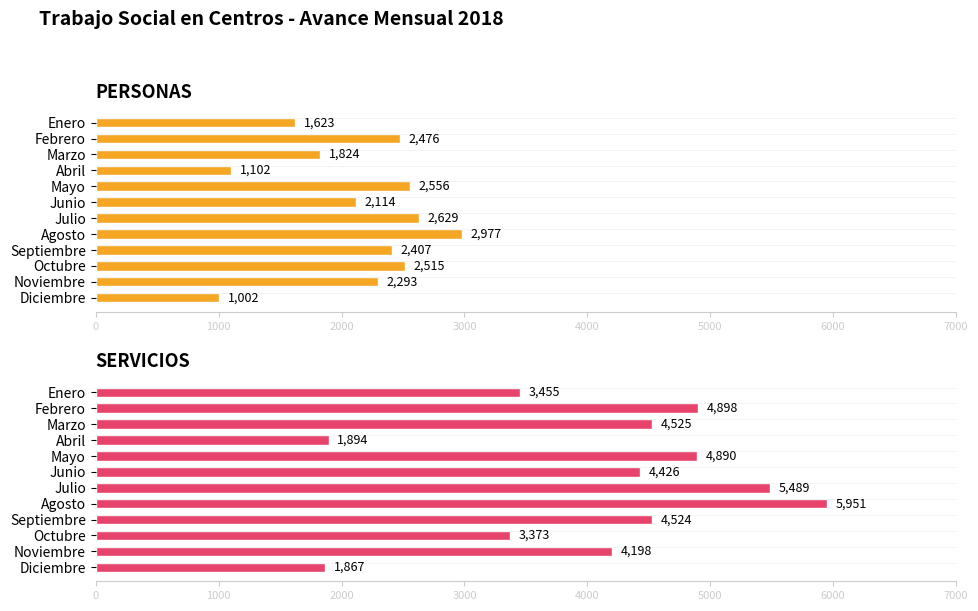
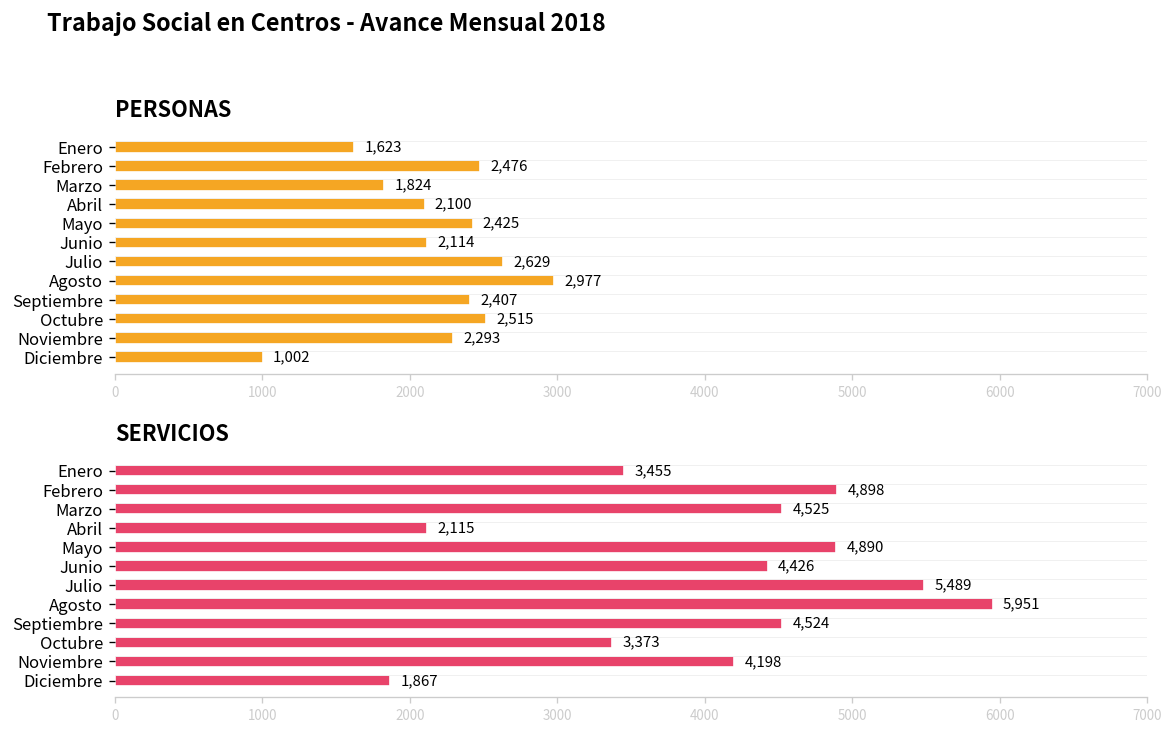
PERSONAS, Abril: 1,102 -> 2,100
PERSONAS, Mayo: 2,556 -> 2,425
SERVICIOS, Abril: 1,894 -> 2,115
